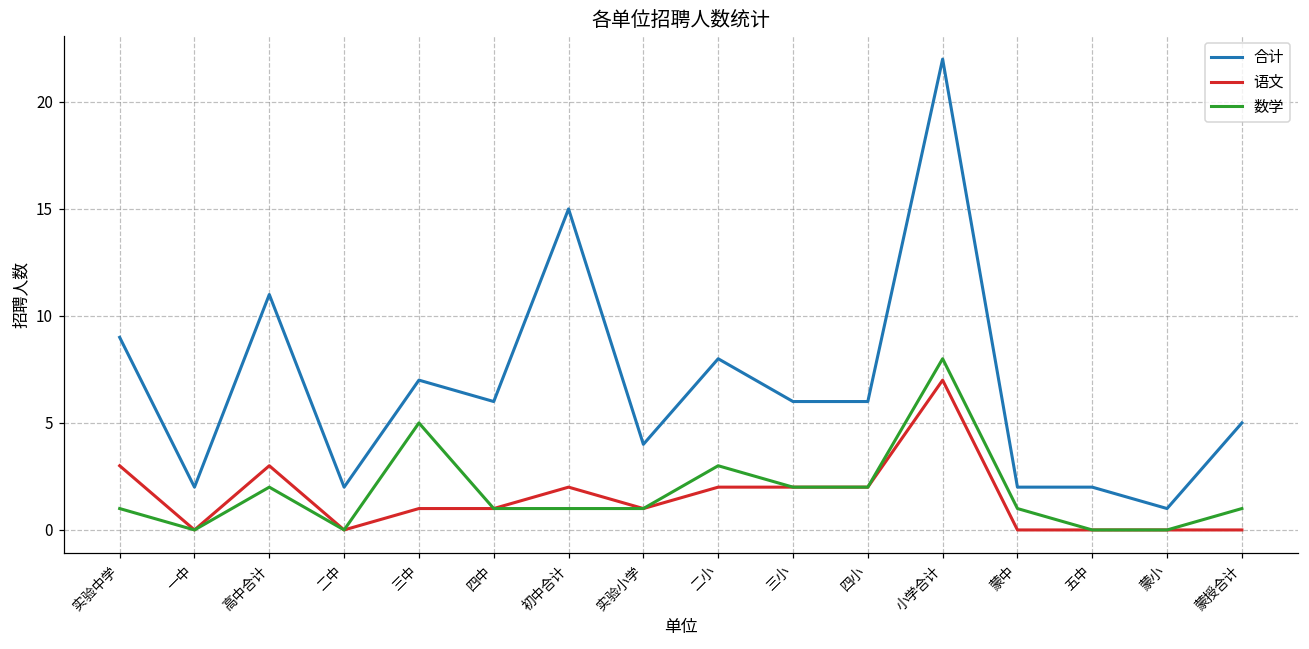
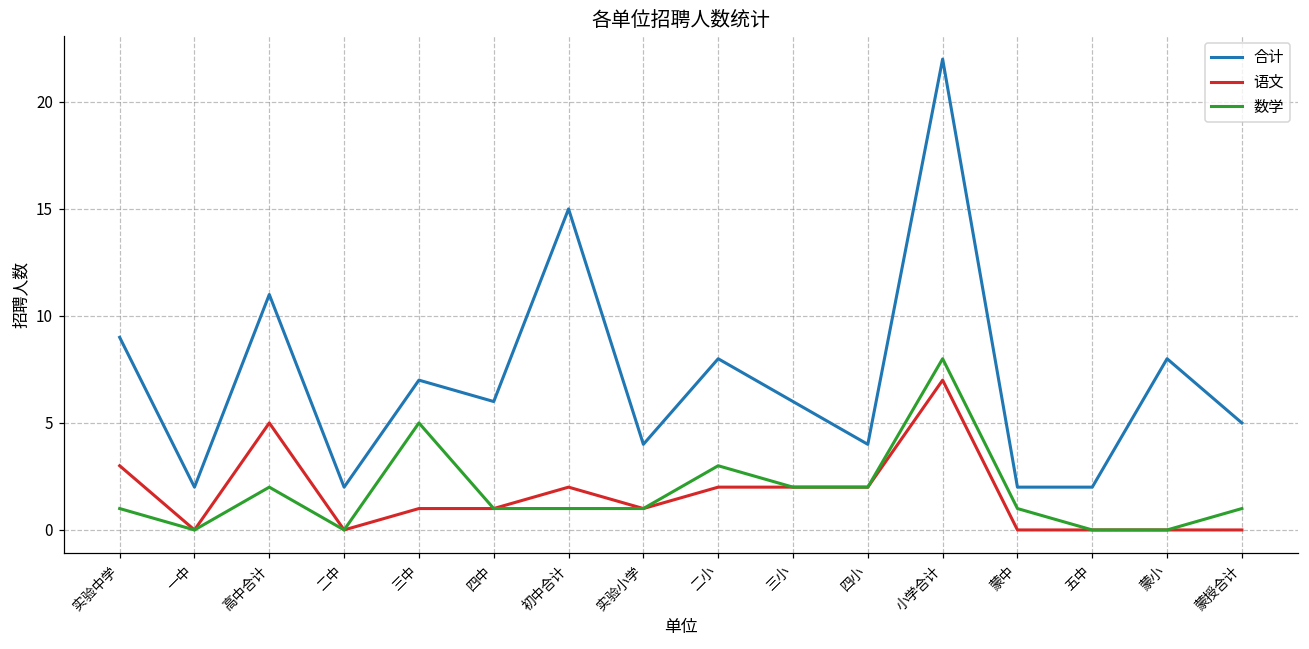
语文, 高中合计: 3 -> 5
合计, 四小: 6 -> 4
合计, 蒙小: 1 -> 8
